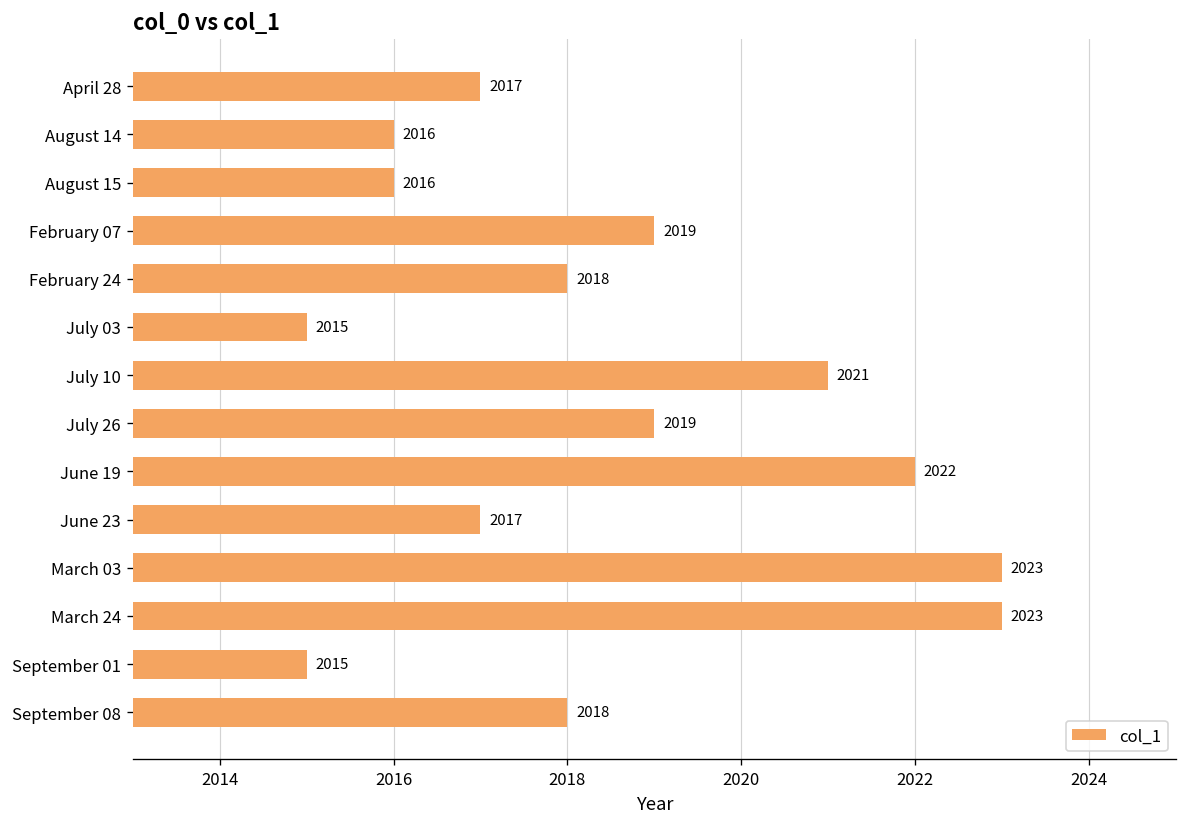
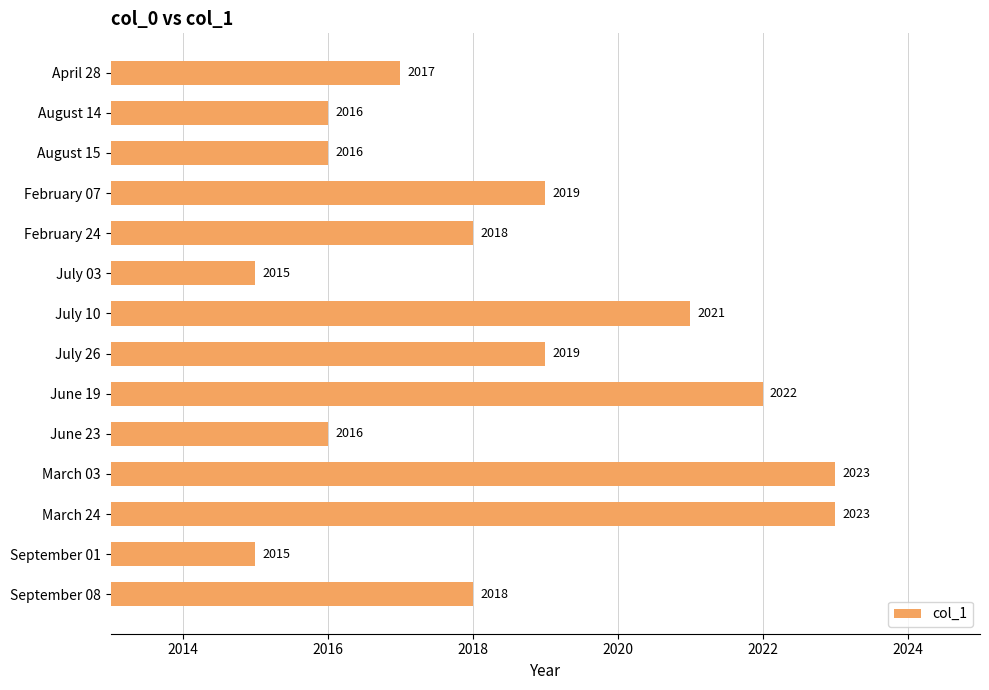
June 23: 2017 -> 2016
